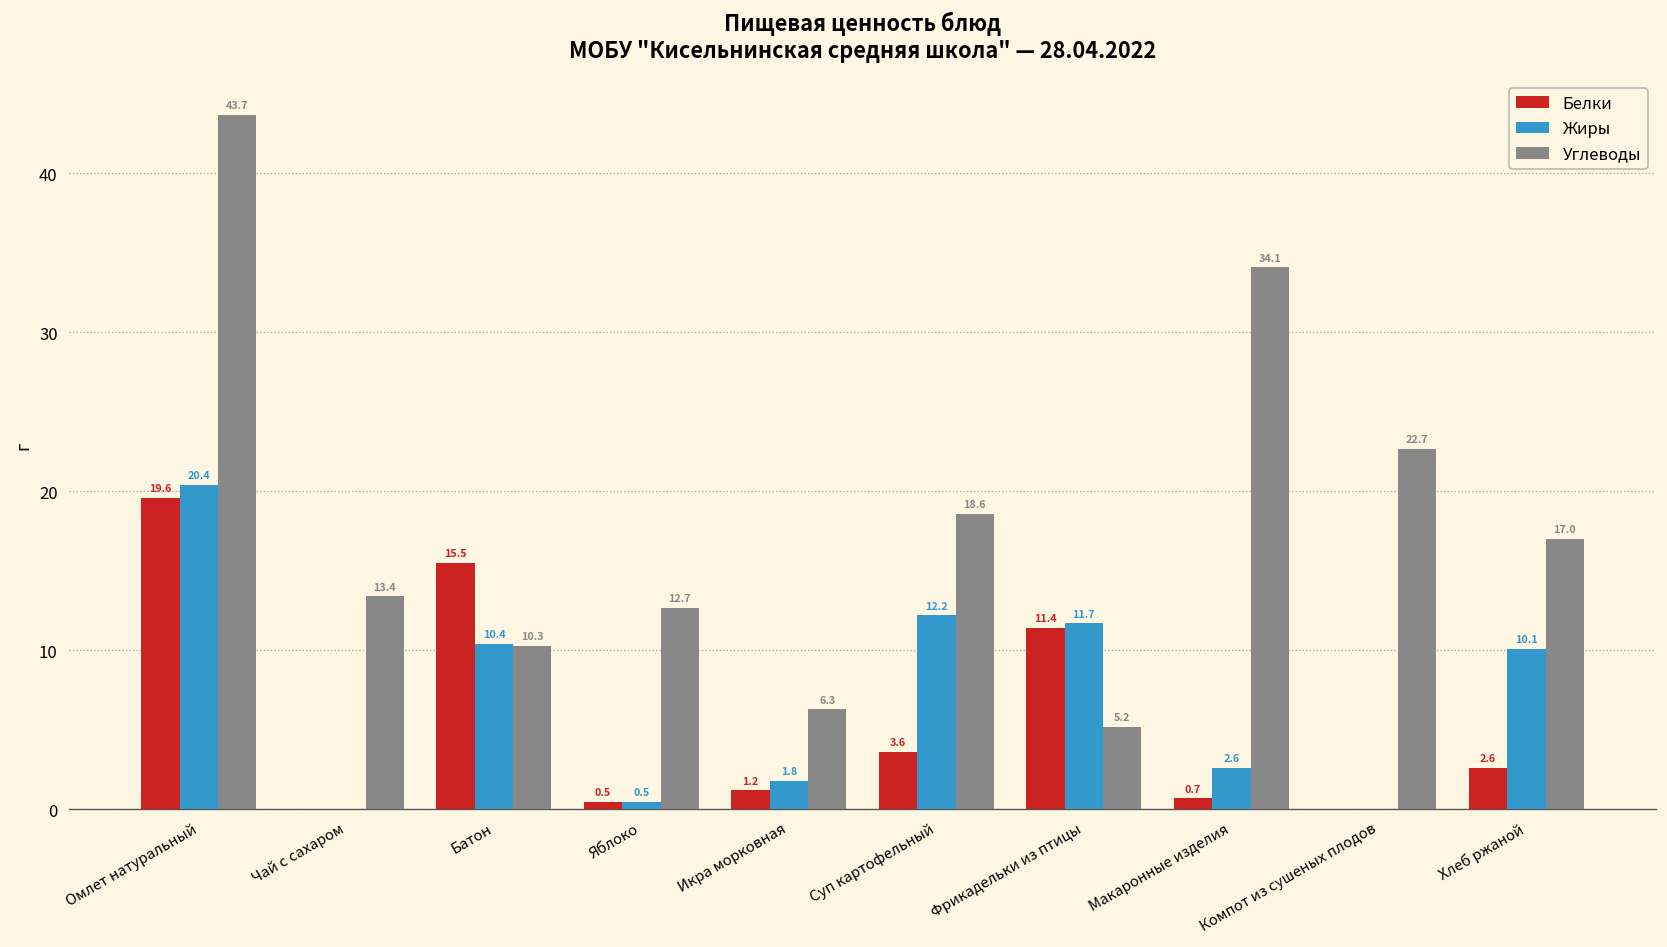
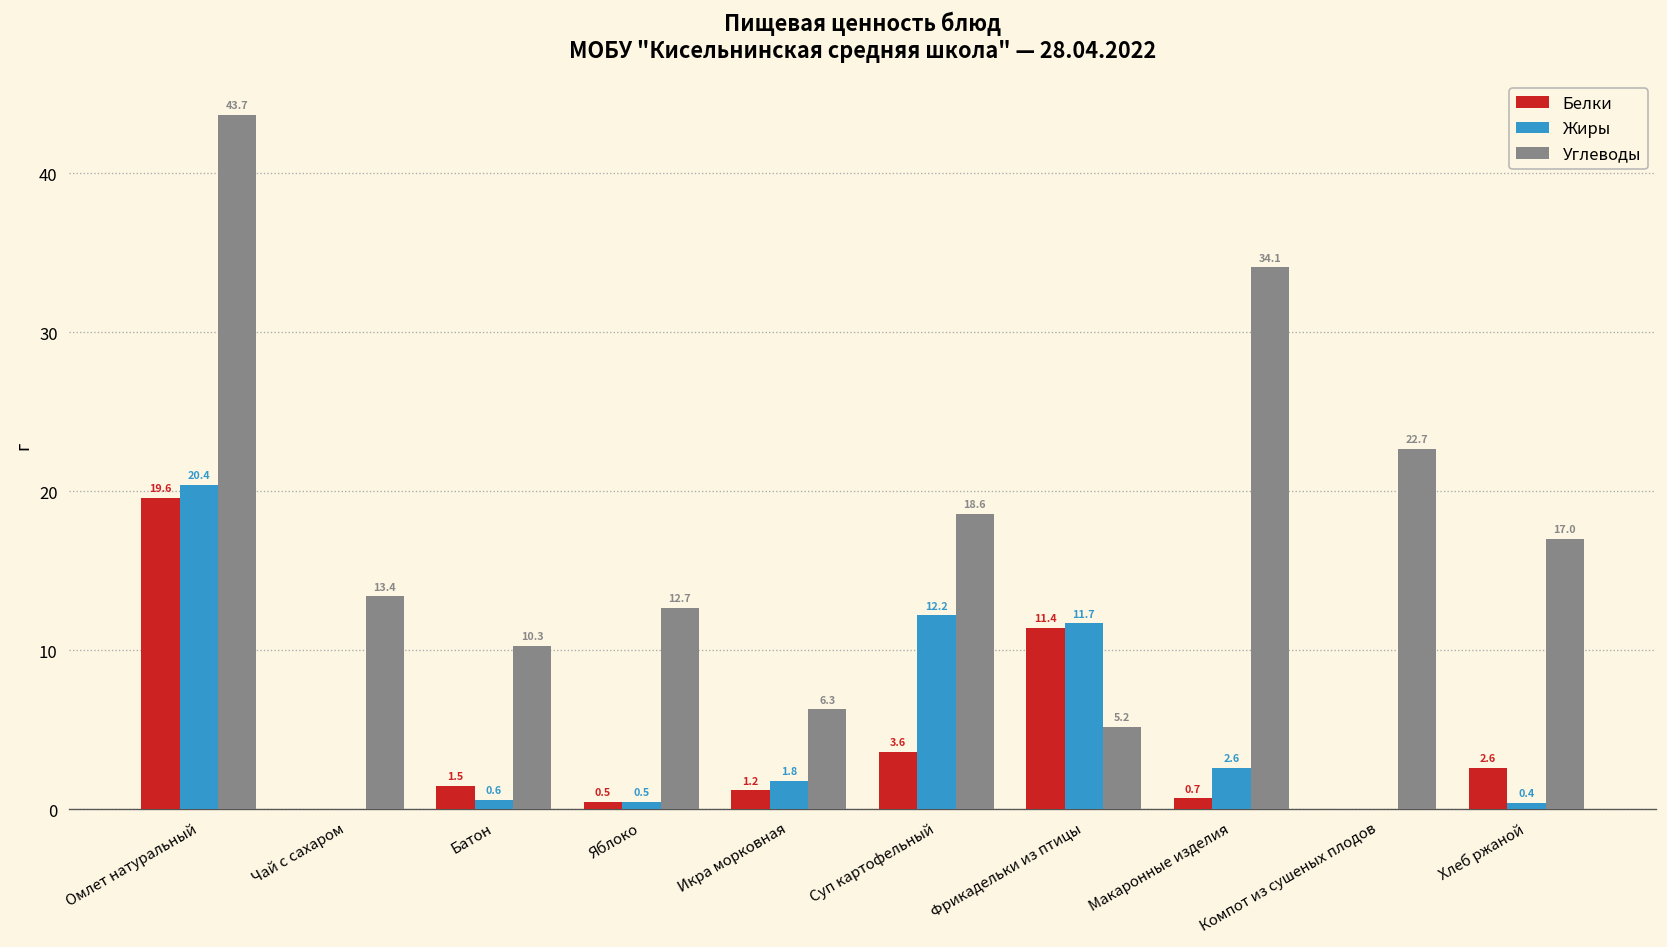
Белки, Батон: 15.5 -> 1.5
Жиры, Батон: 10.4 -> 0.6
Жиры, Хлеб ржаной: 10.1 -> 0.4
